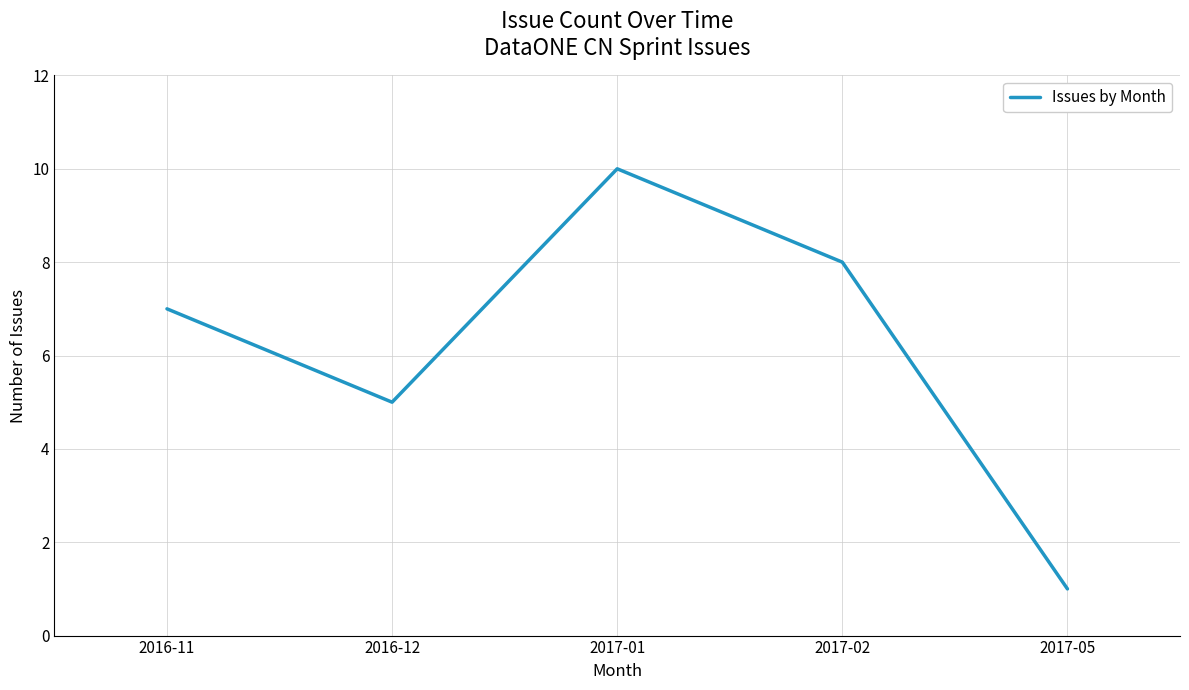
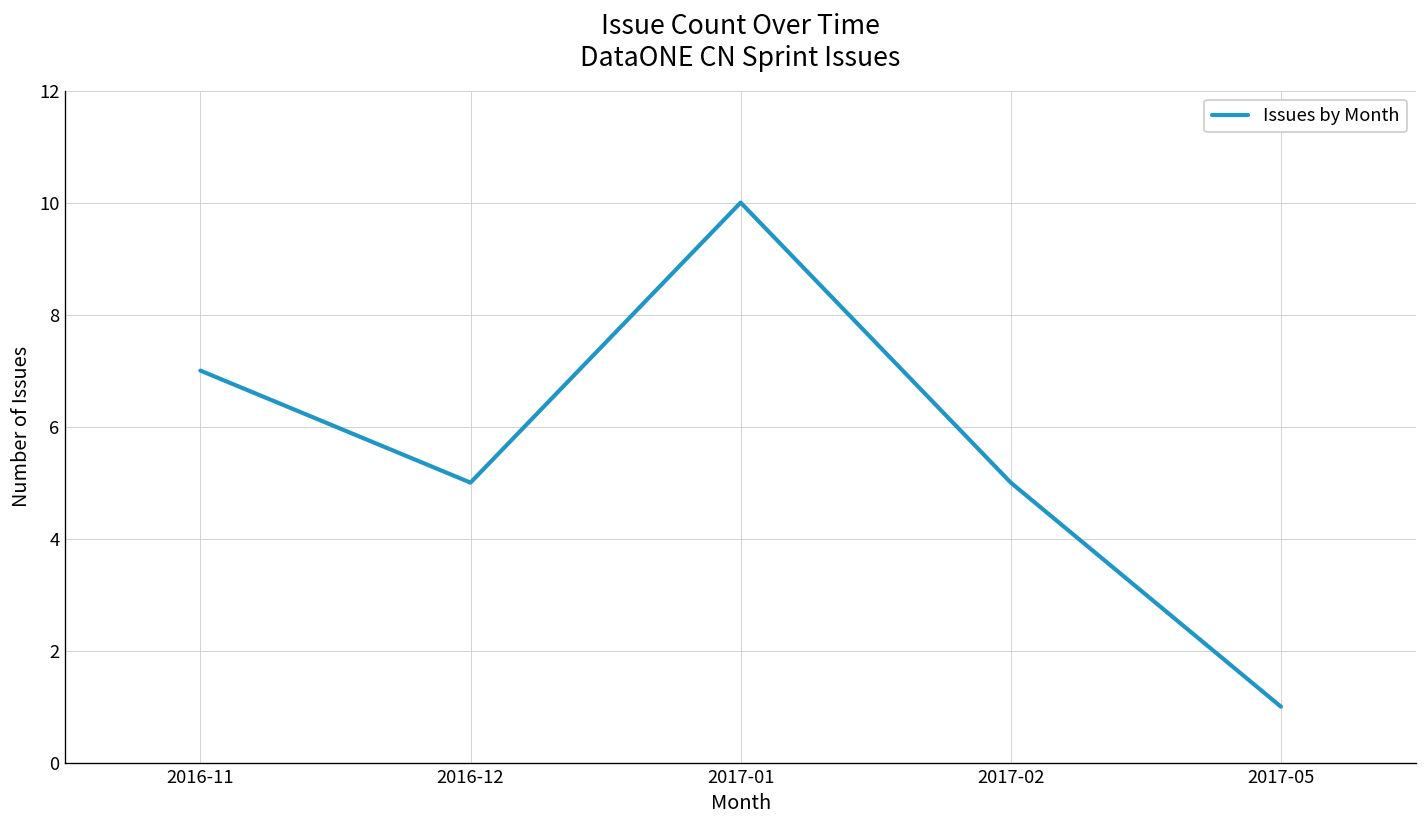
2017-02: 8 -> 5
